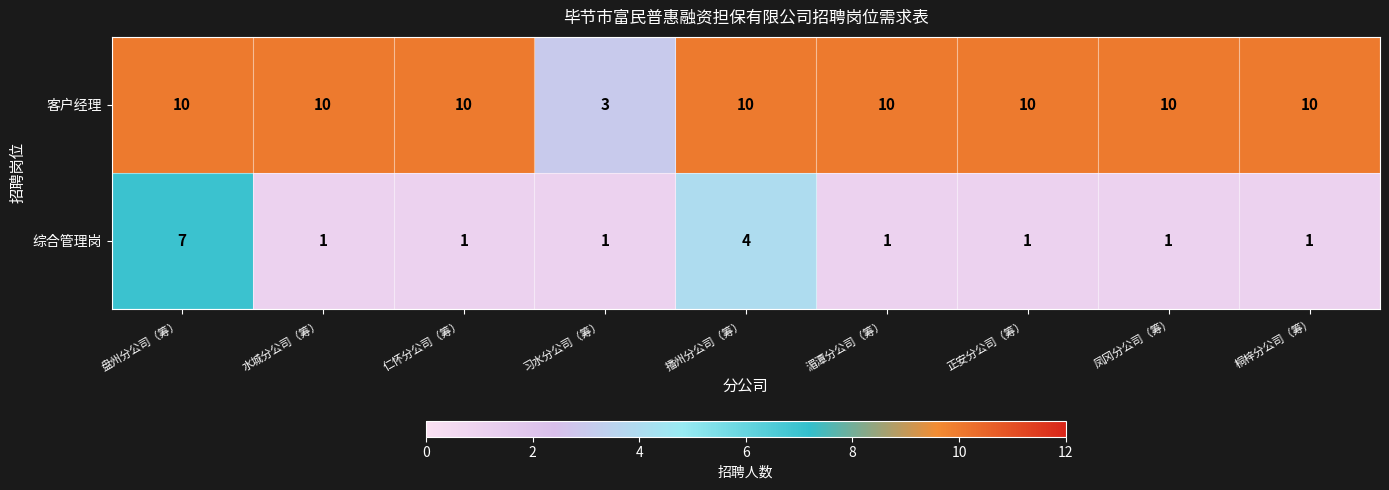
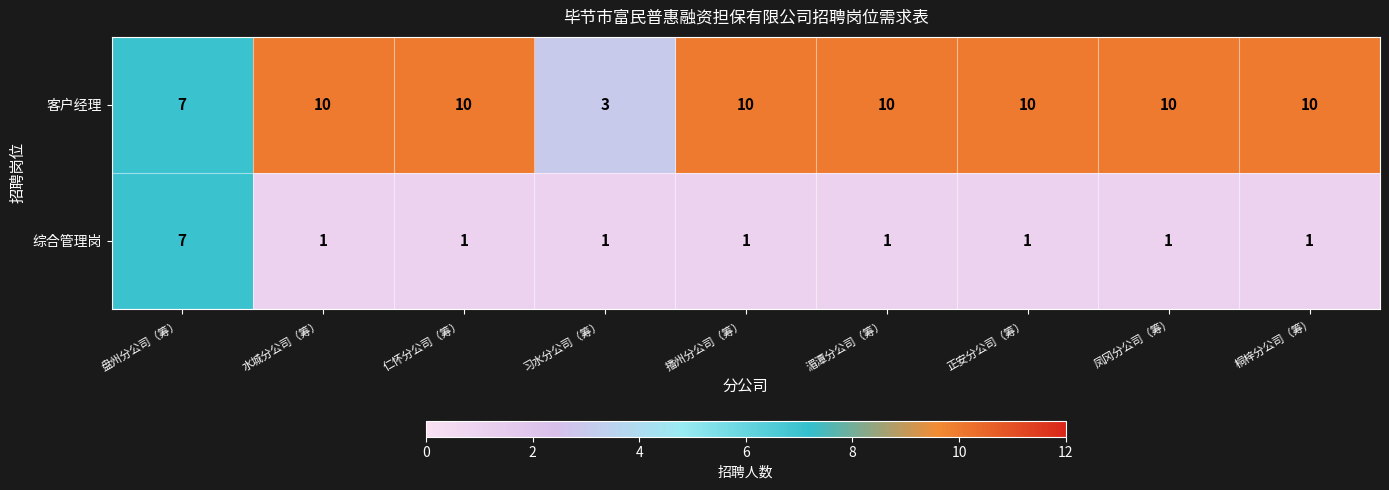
客户经理, 盘州分公司（筹）: 10 -> 7
综合管理岗, 播州分公司（筹）: 4 -> 1
